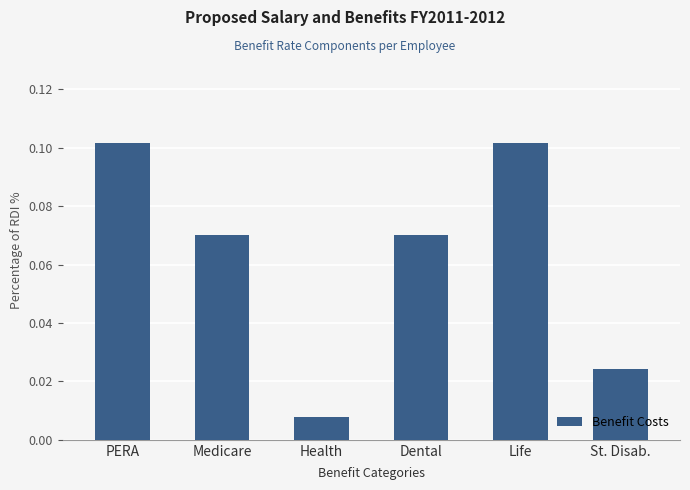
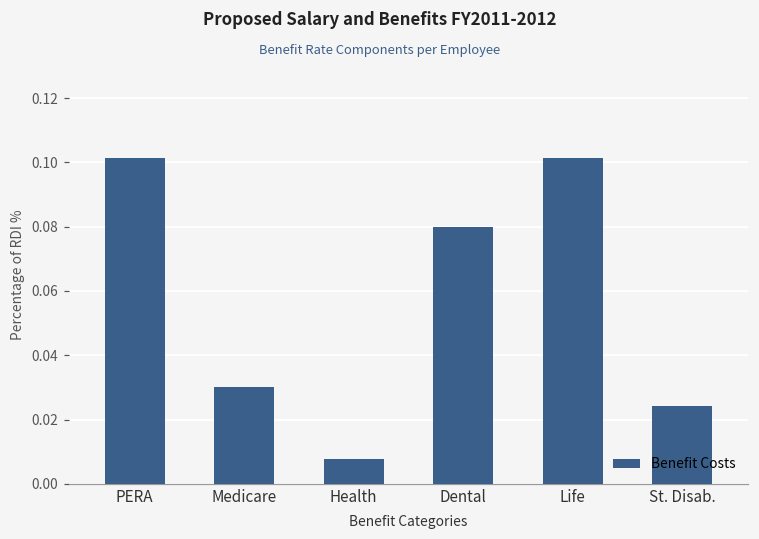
Medicare: 0.07 -> 0.03
Dental: 0.07 -> 0.08
